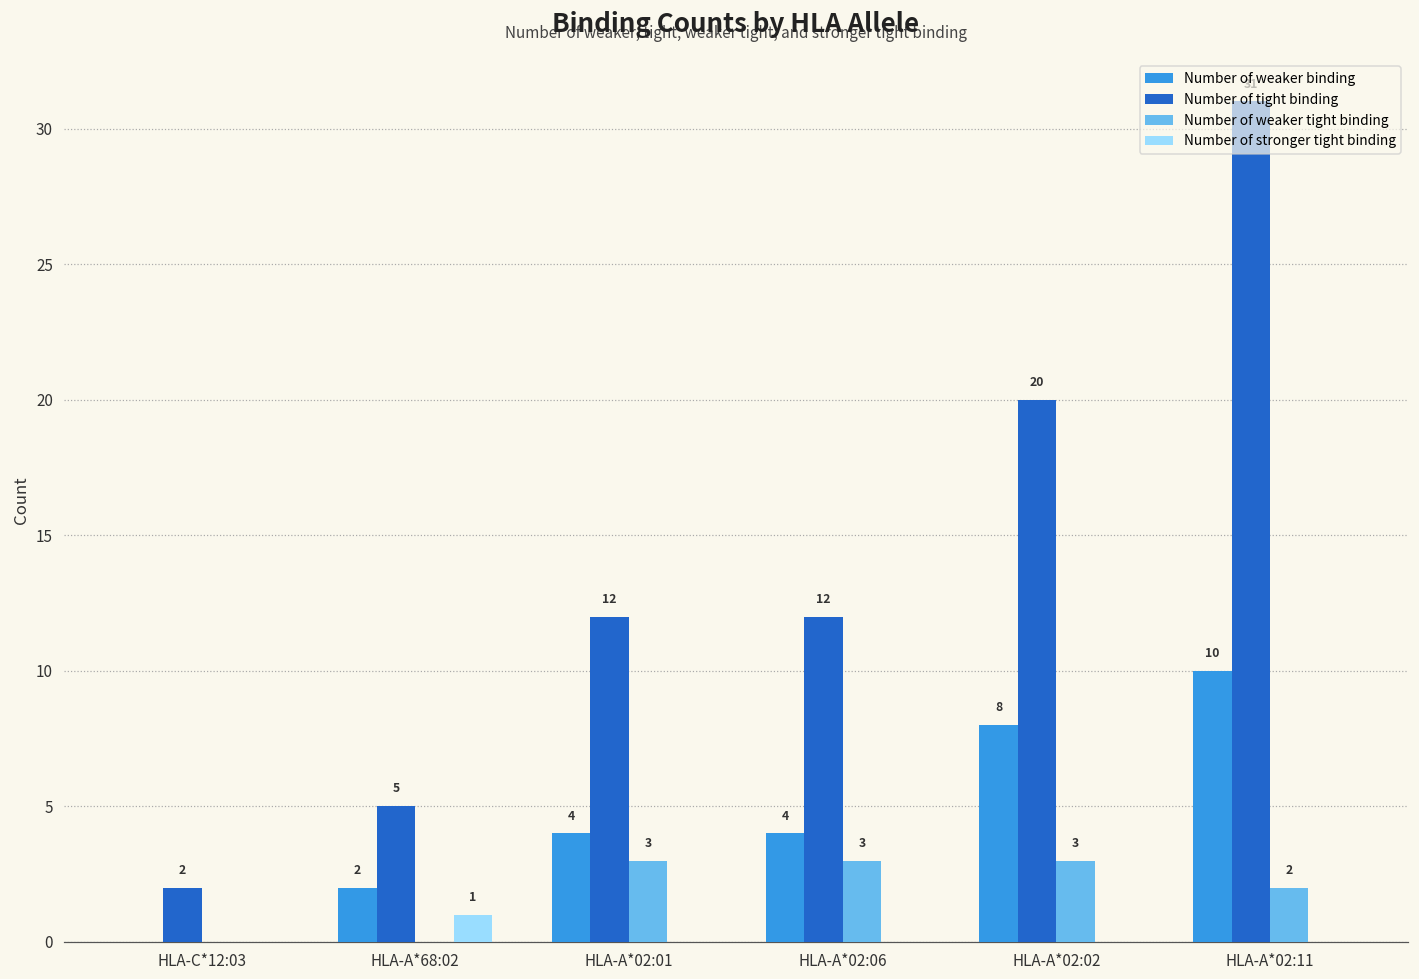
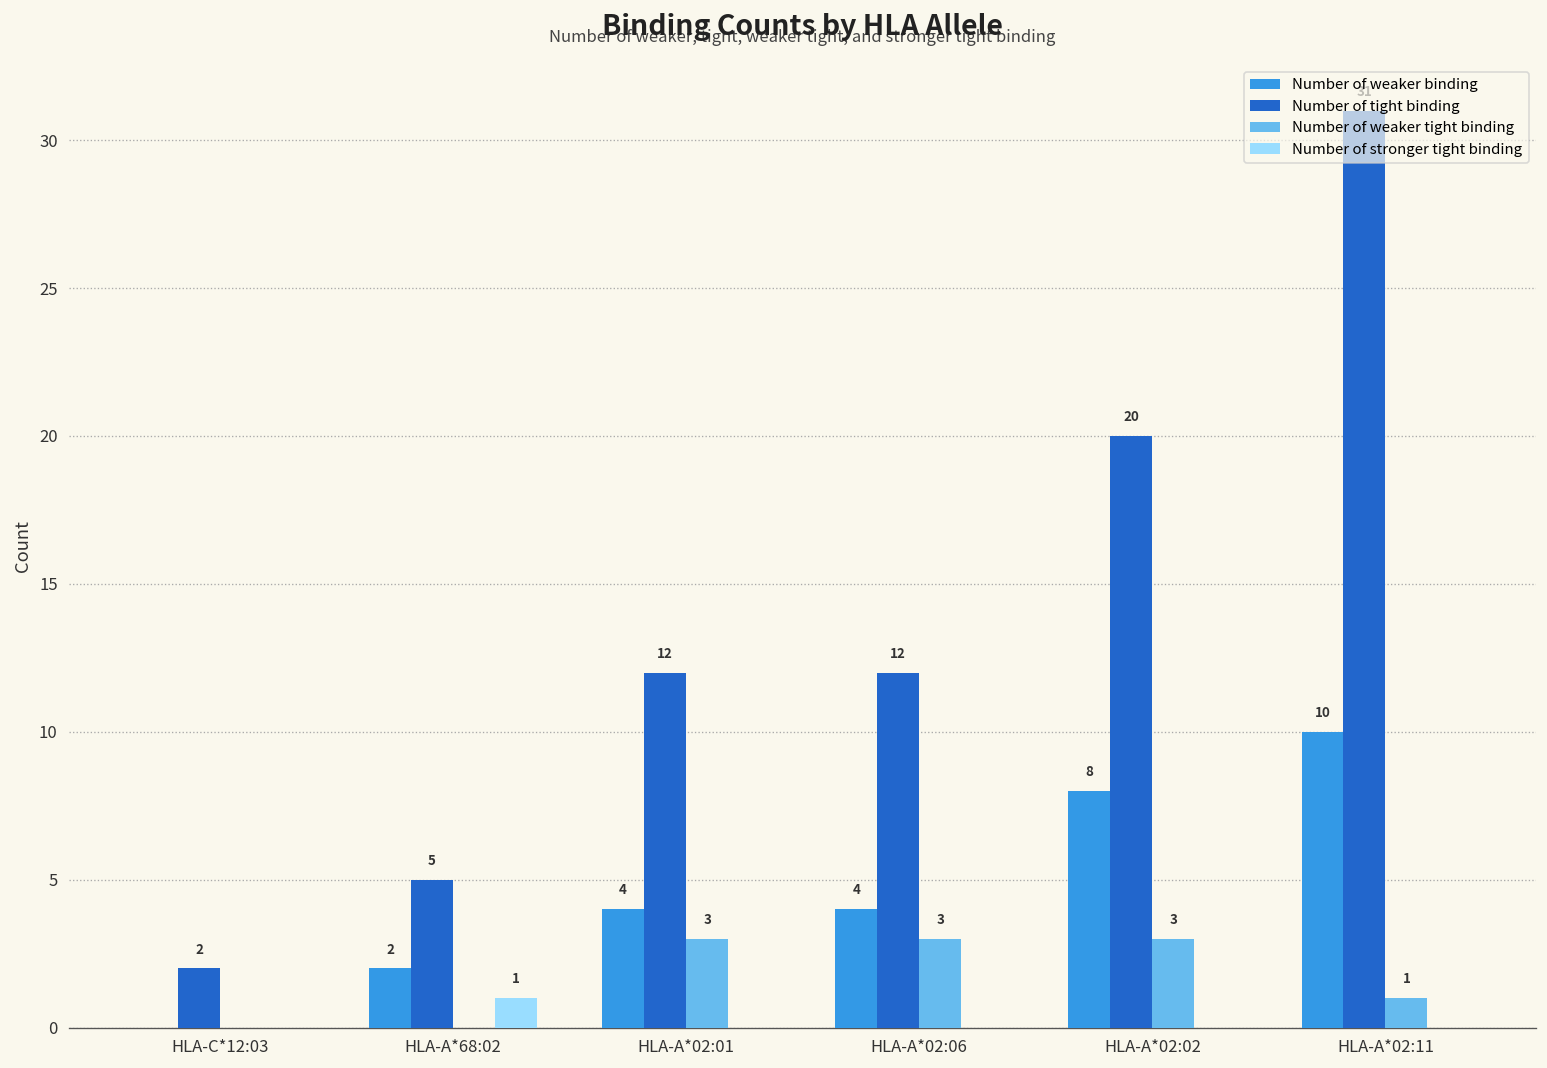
Number of weaker tight binding, HLA-A*02:11: 2 -> 1
